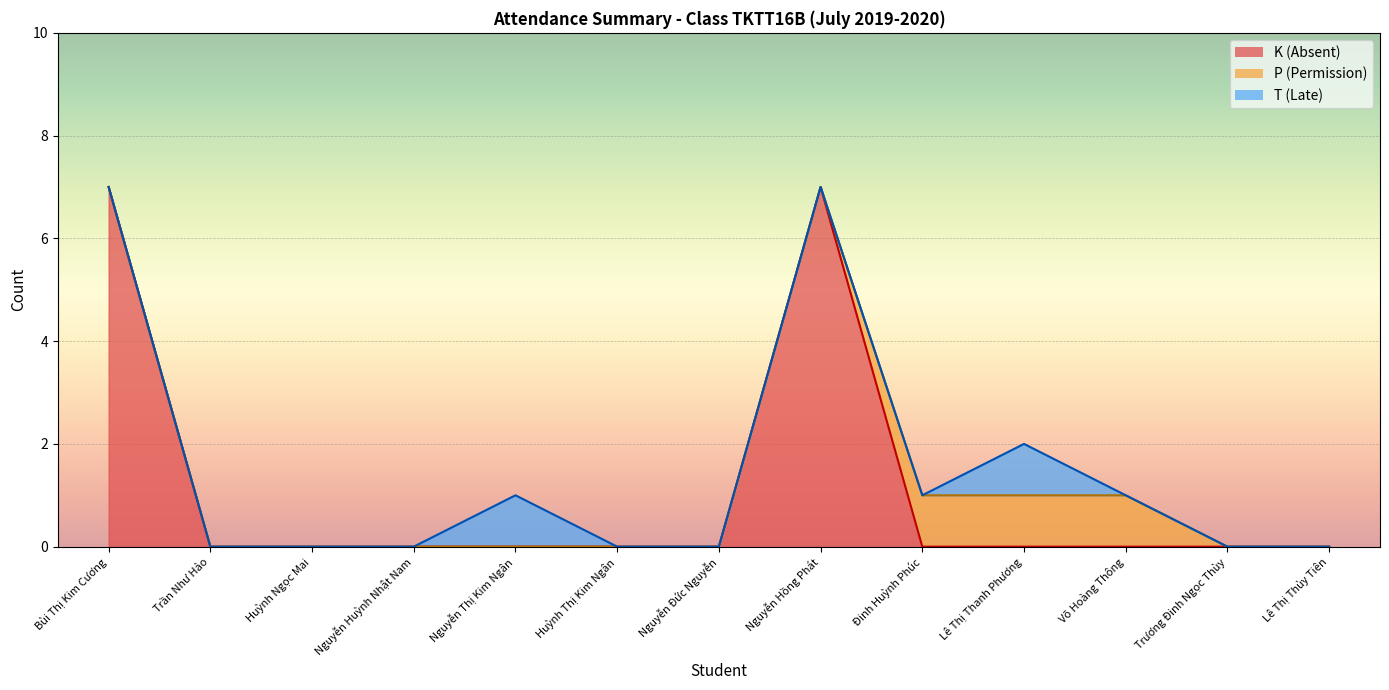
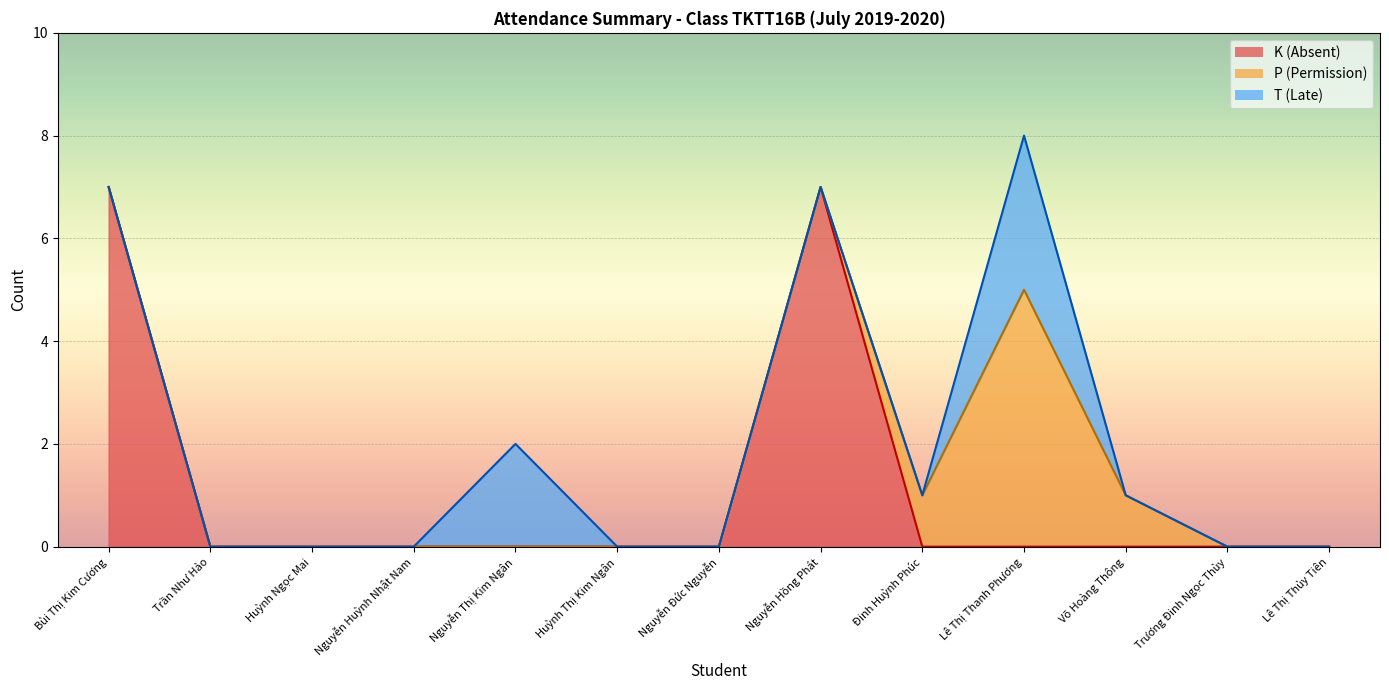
T (Late), Nguyễn Thị Kim Ngân: 1 -> 2
P (Permission), Lê Thị Thanh Phương: 1 -> 5
T (Late), Lê Thị Thanh Phương: 1 -> 3
